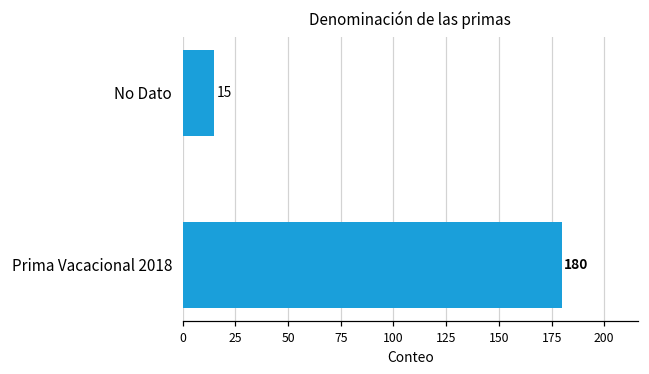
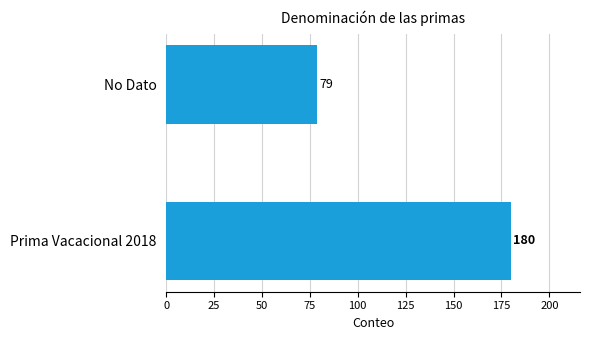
No Dato: 15 -> 79
